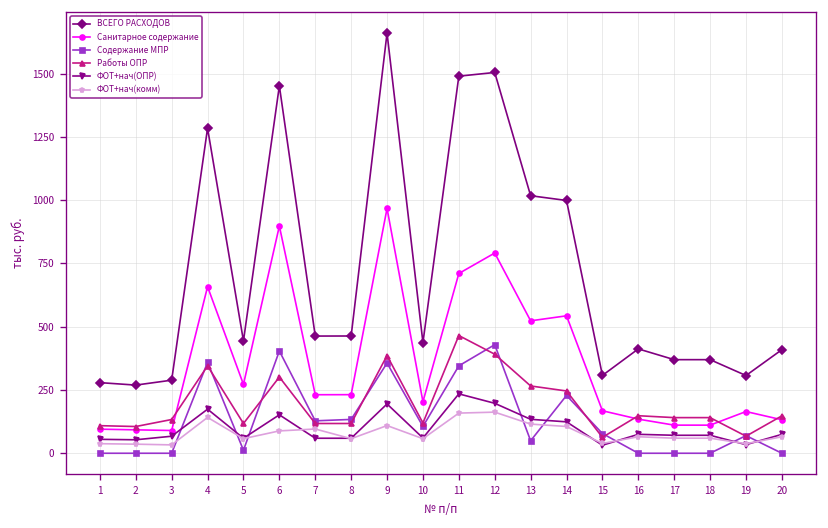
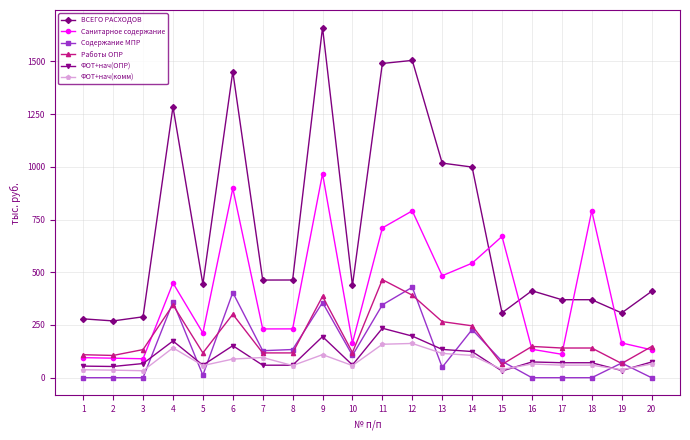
Санитарное содержание, 4: 660 -> 450
Санитарное содержание, 5: 270 -> 210
Санитарное содержание, 10: 200 -> 160
Санитарное содержание, 13: 520 -> 480
Санитарное содержание, 15: 170 -> 670
Санитарное содержание, 18: 110 -> 790
